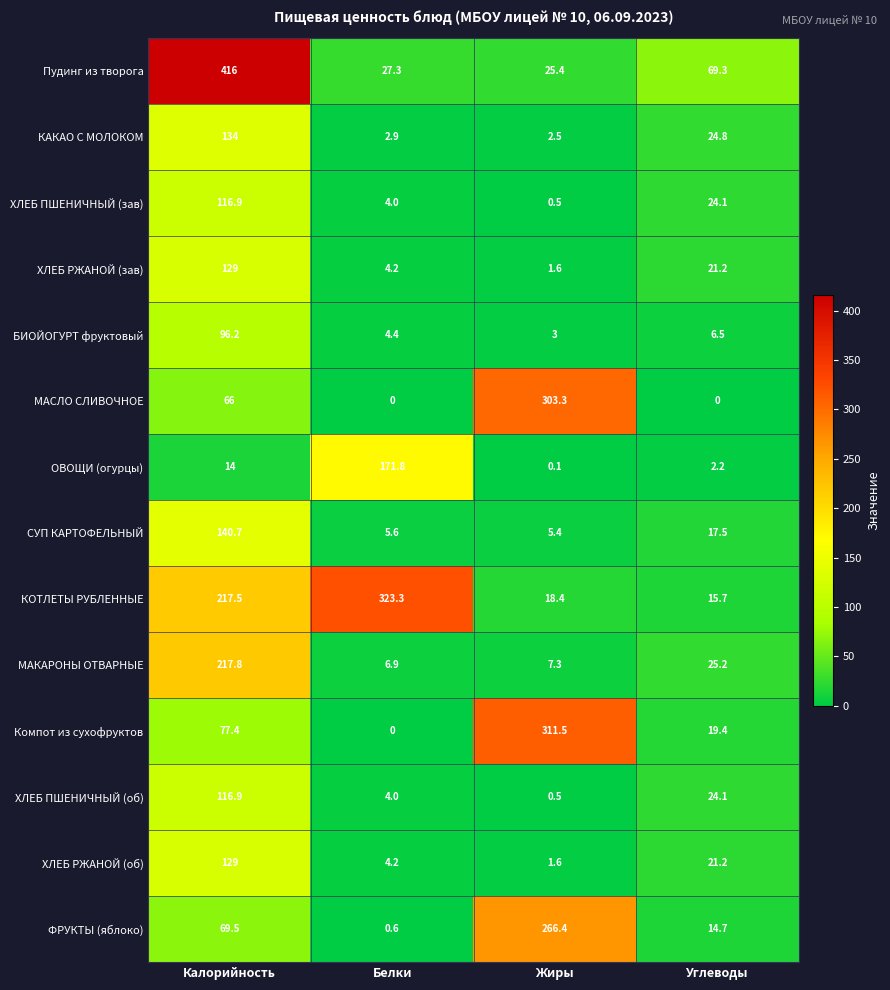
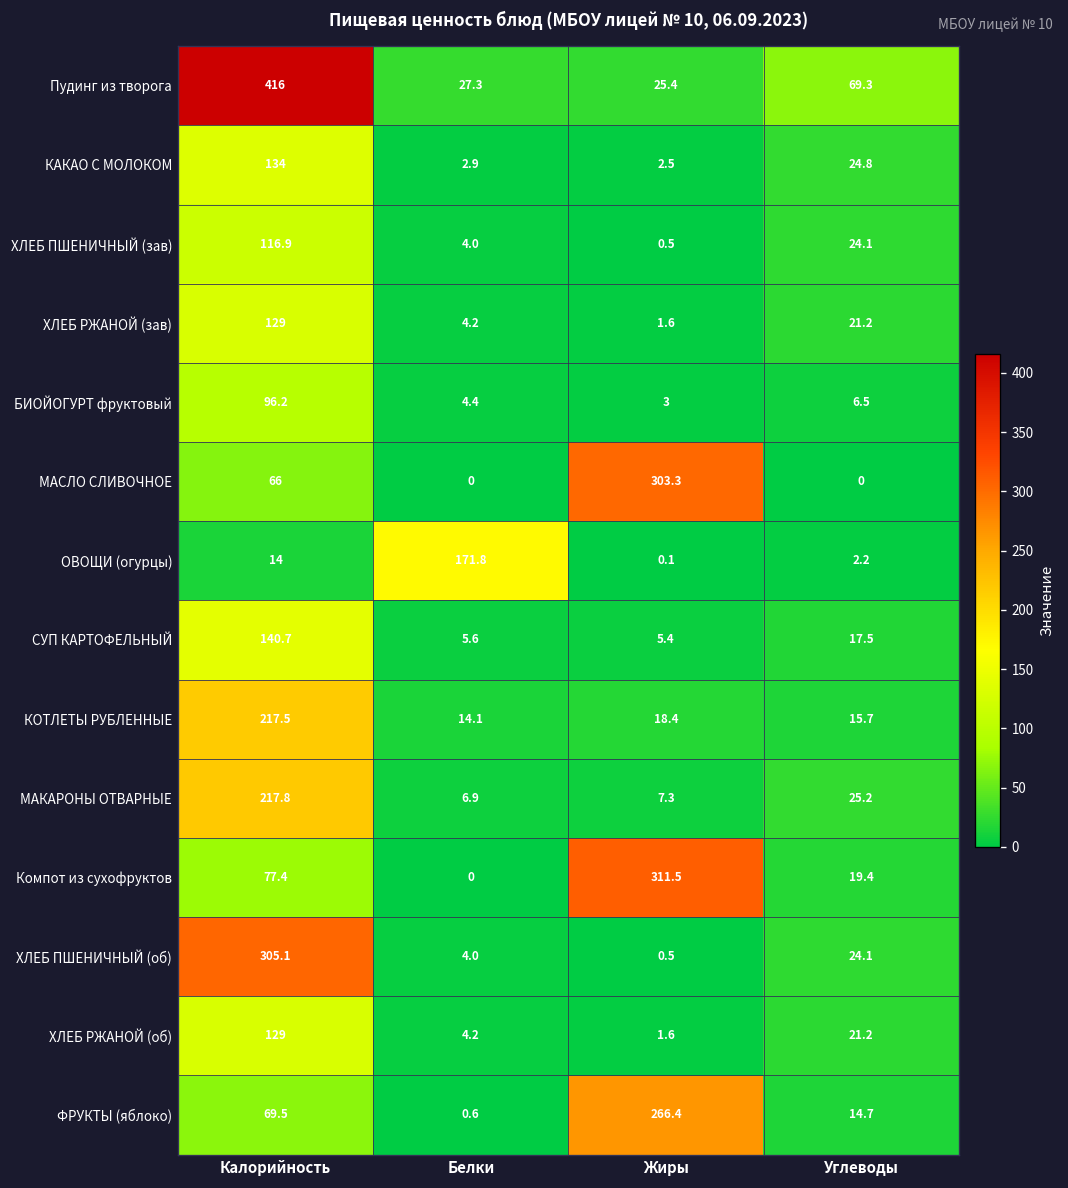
КОТЛЕТЫ РУБЛЕННЫЕ, Белки: 323.3 -> 14.1
ХЛЕБ ПШЕНИЧНЫЙ (об), Калорийность: 116.9 -> 305.1
